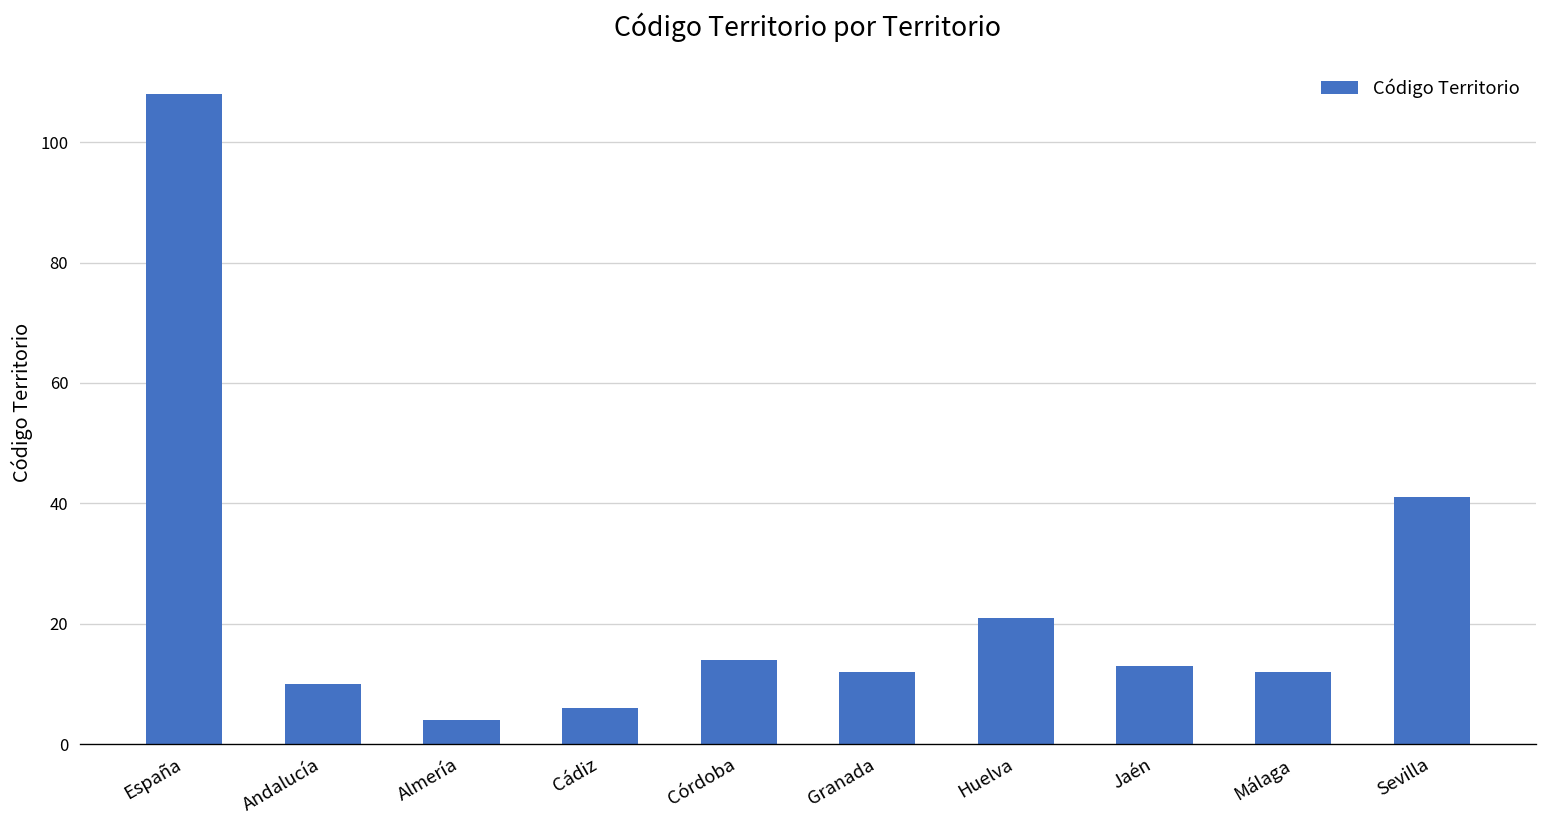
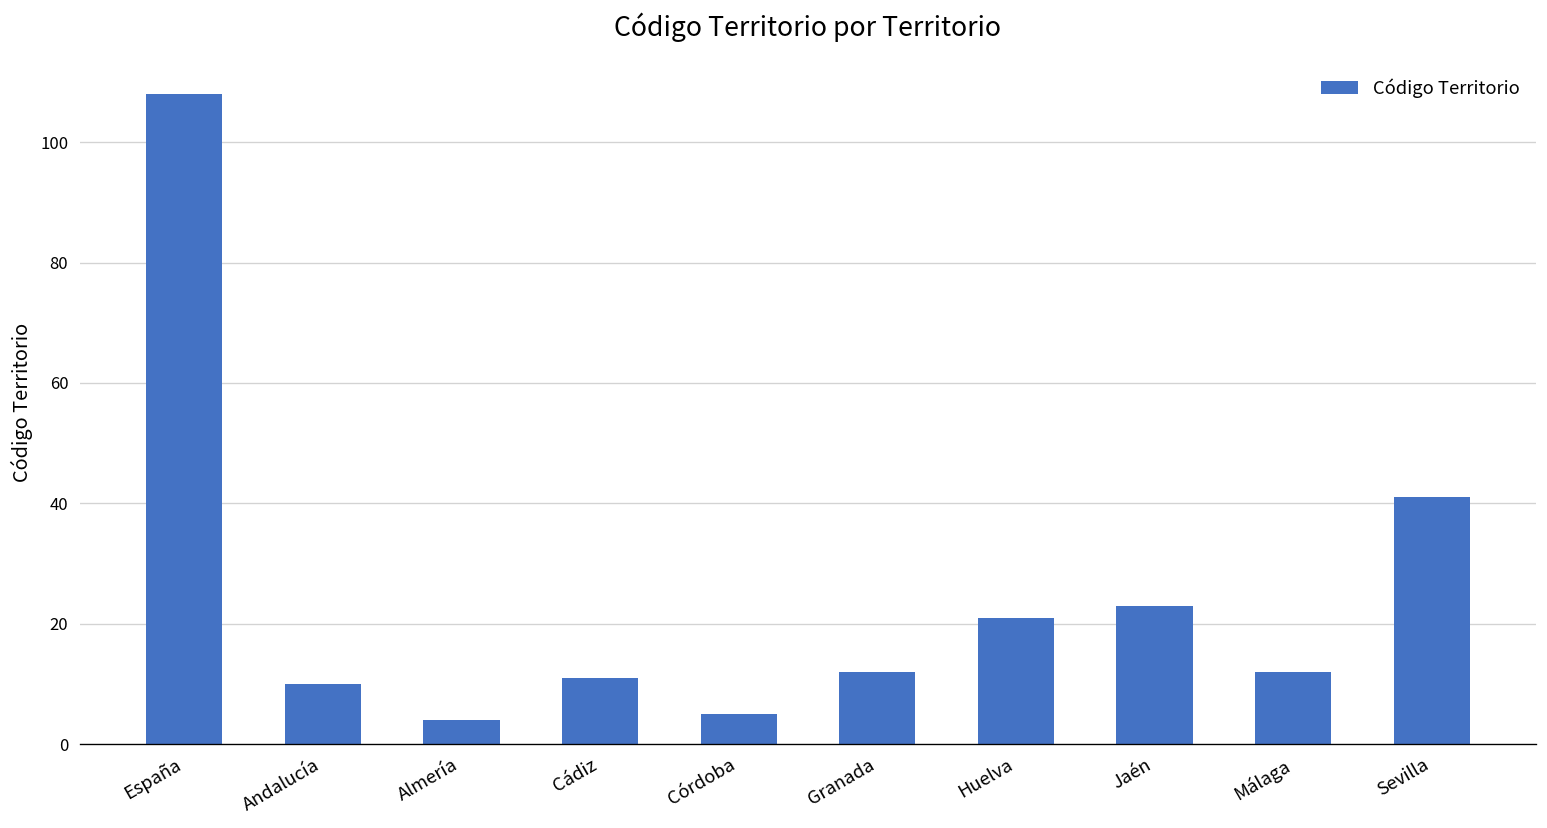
Cádiz: 6 -> 11
Córdoba: 14 -> 5
Jaén: 13 -> 23
